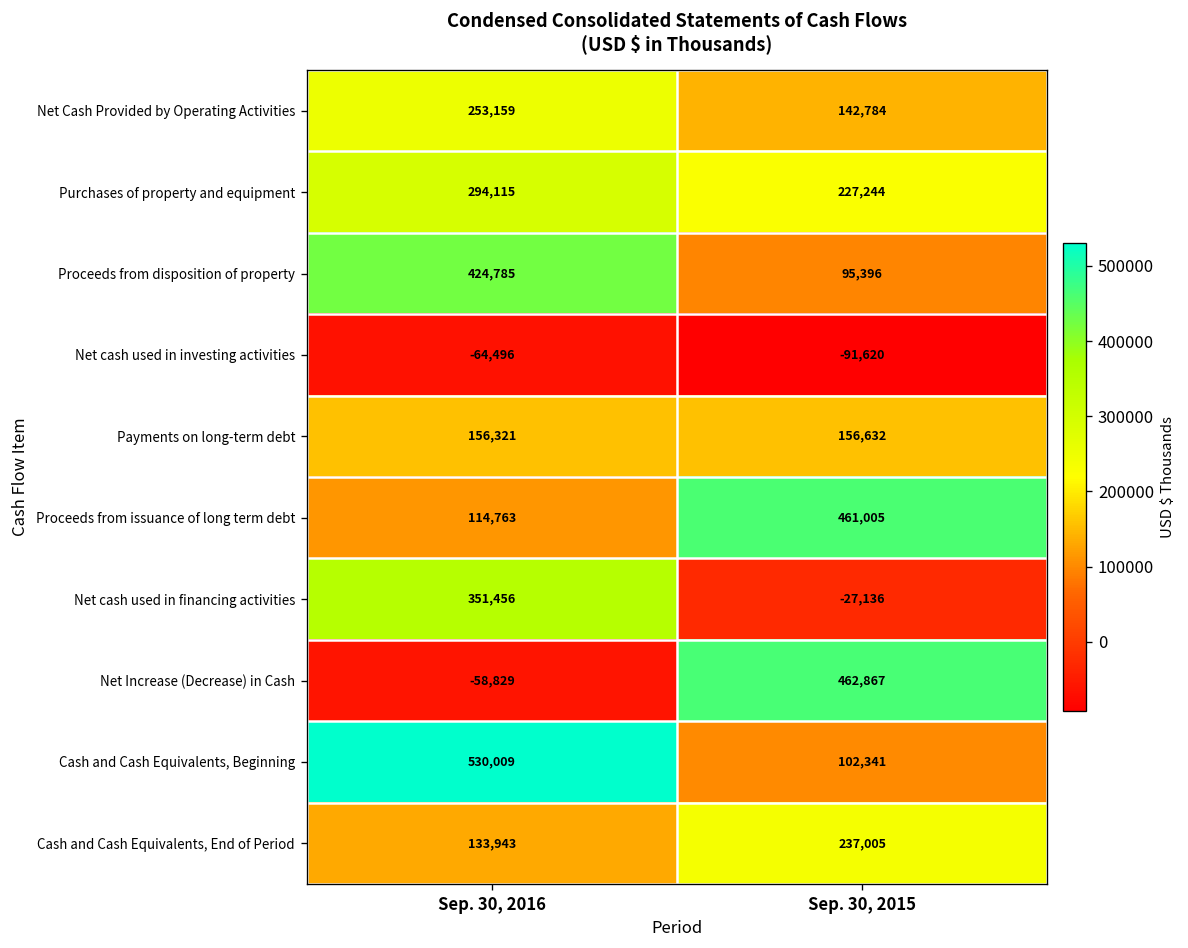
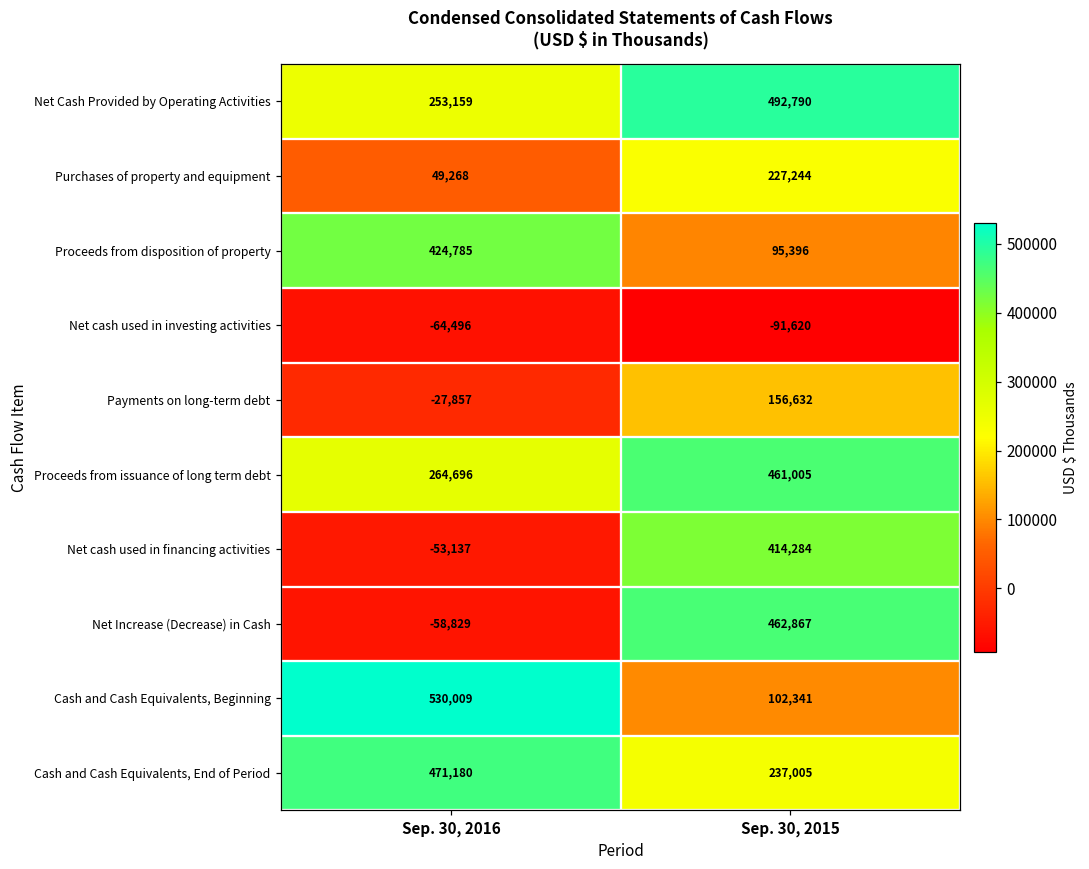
Net Cash Provided by Operating Activities, Sep. 30, 2015: 142,784 -> 492,790
Purchases of property and equipment, Sep. 30, 2016: 294,115 -> 49,268
Payments on long-term debt, Sep. 30, 2016: 156,321 -> -27,857
Proceeds from issuance of long term debt, Sep. 30, 2016: 114,763 -> 264,696
Net cash used in financing activities, Sep. 30, 2016: 351,456 -> -53,137
Net cash used in financing activities, Sep. 30, 2015: -27,136 -> 414,284
Cash and Cash Equivalents, End of Period, Sep. 30, 2016: 133,943 -> 471,180
